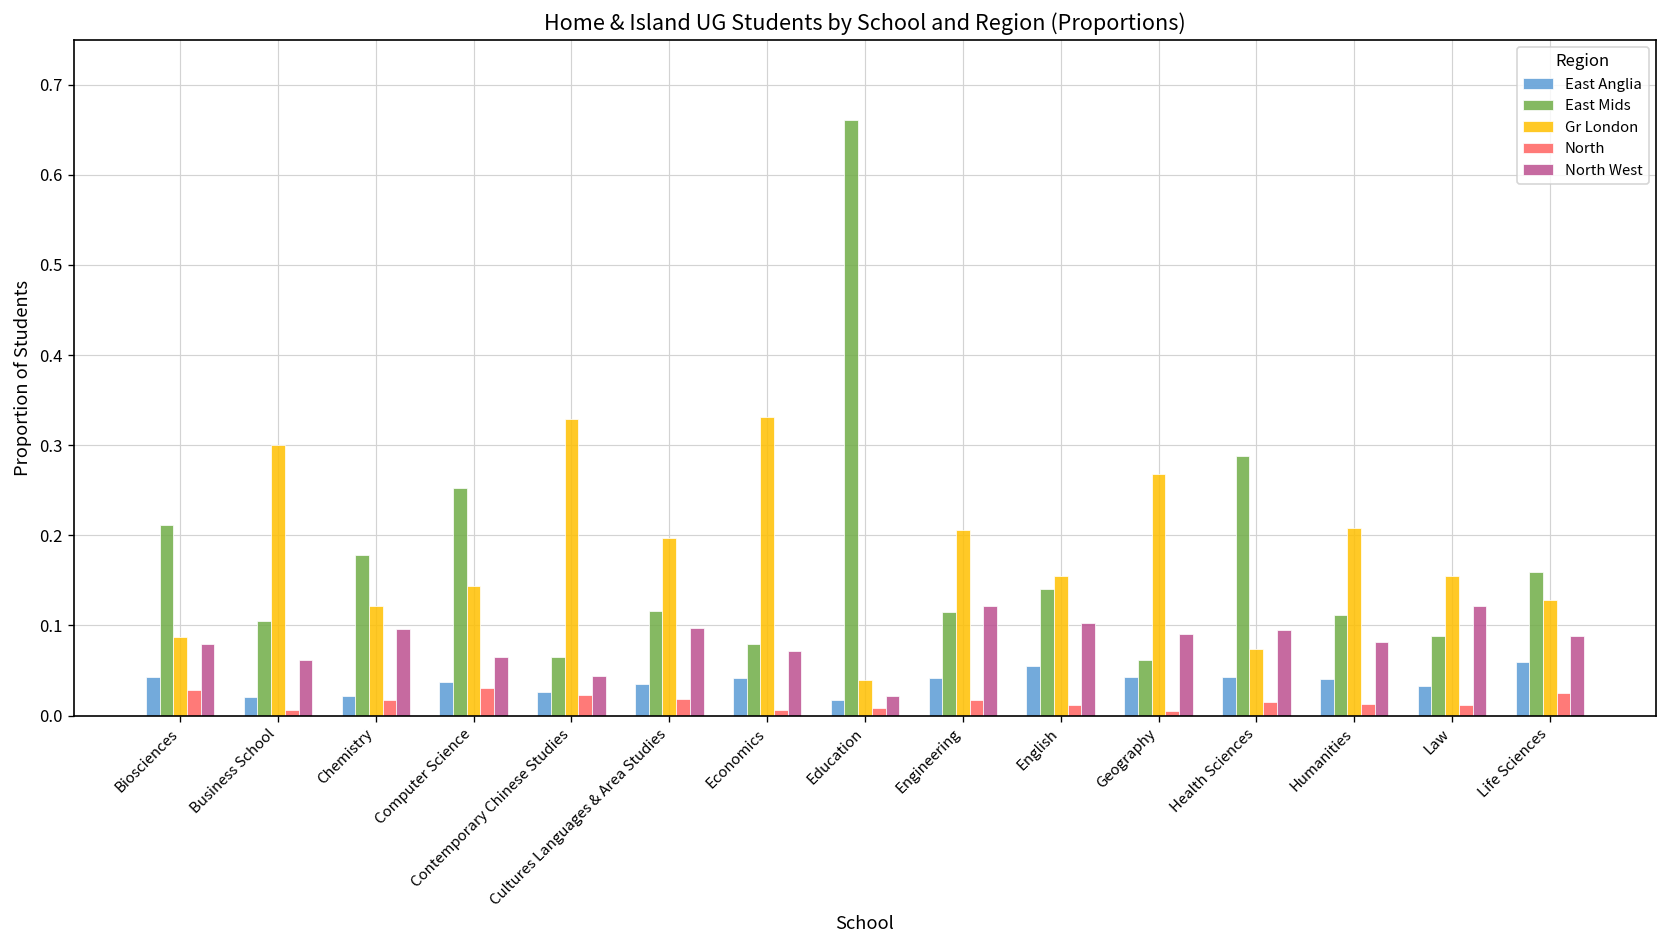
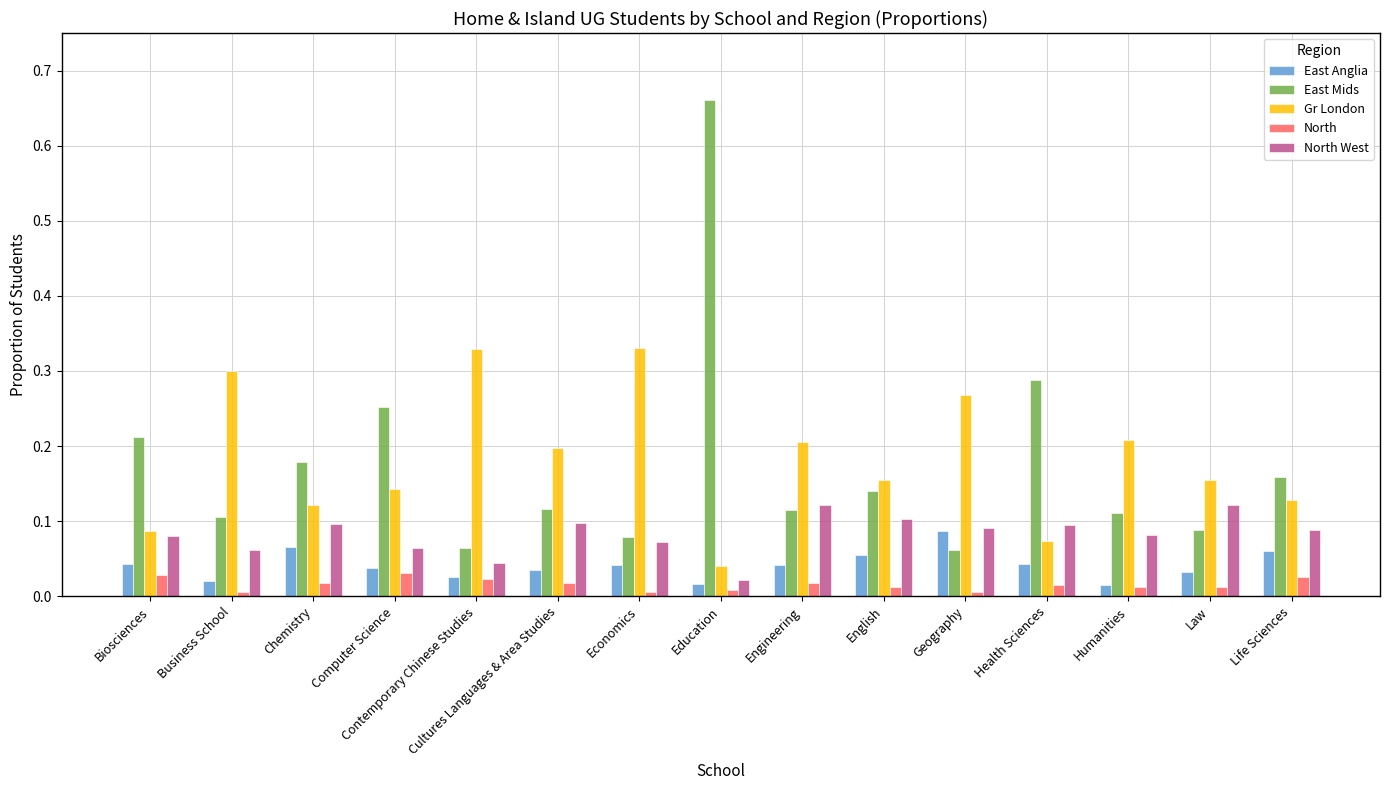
East Anglia, Chemistry: 0.02 -> 0.07
East Anglia, Geography: 0.04 -> 0.09
East Anglia, Humanities: 0.04 -> 0.01
